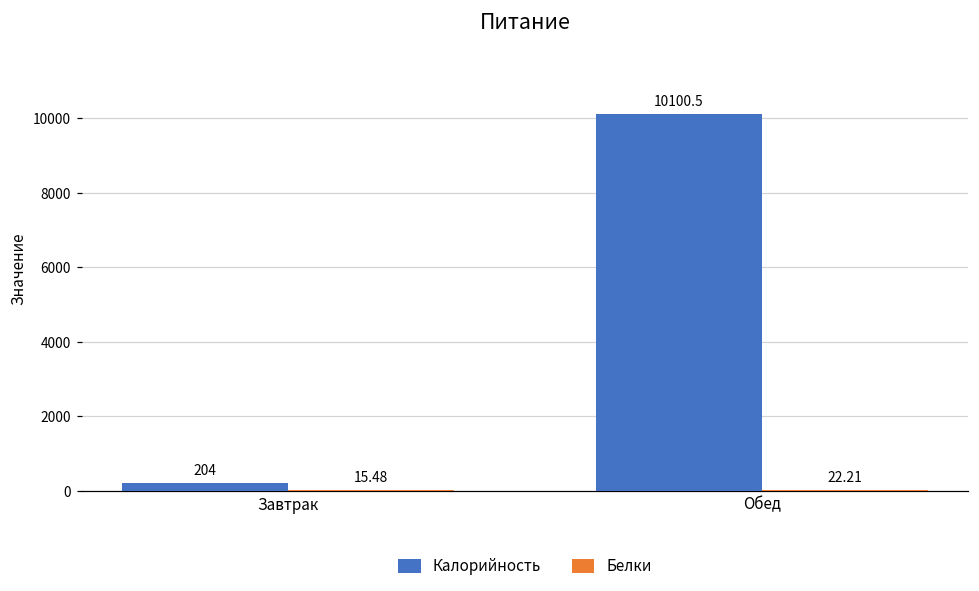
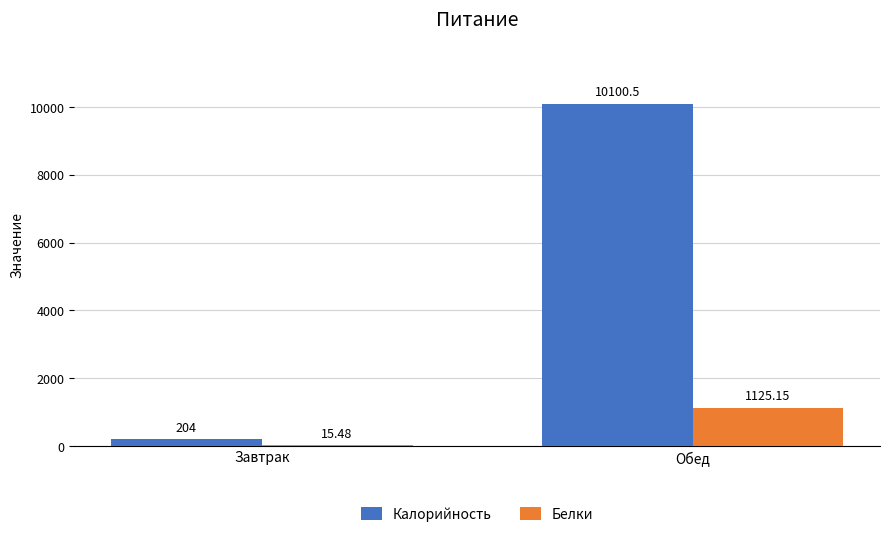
Белки, Обед: 22.21 -> 1125.15
